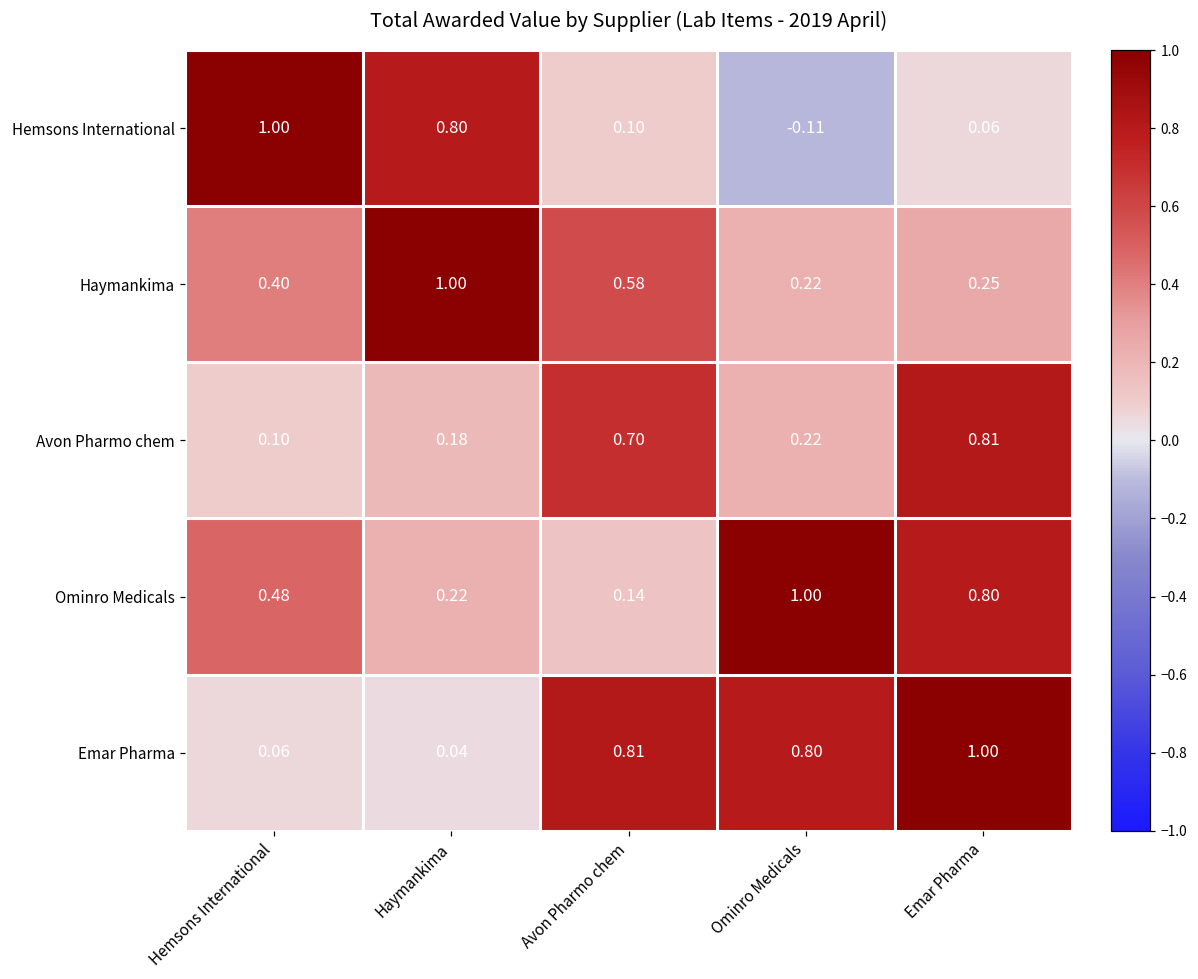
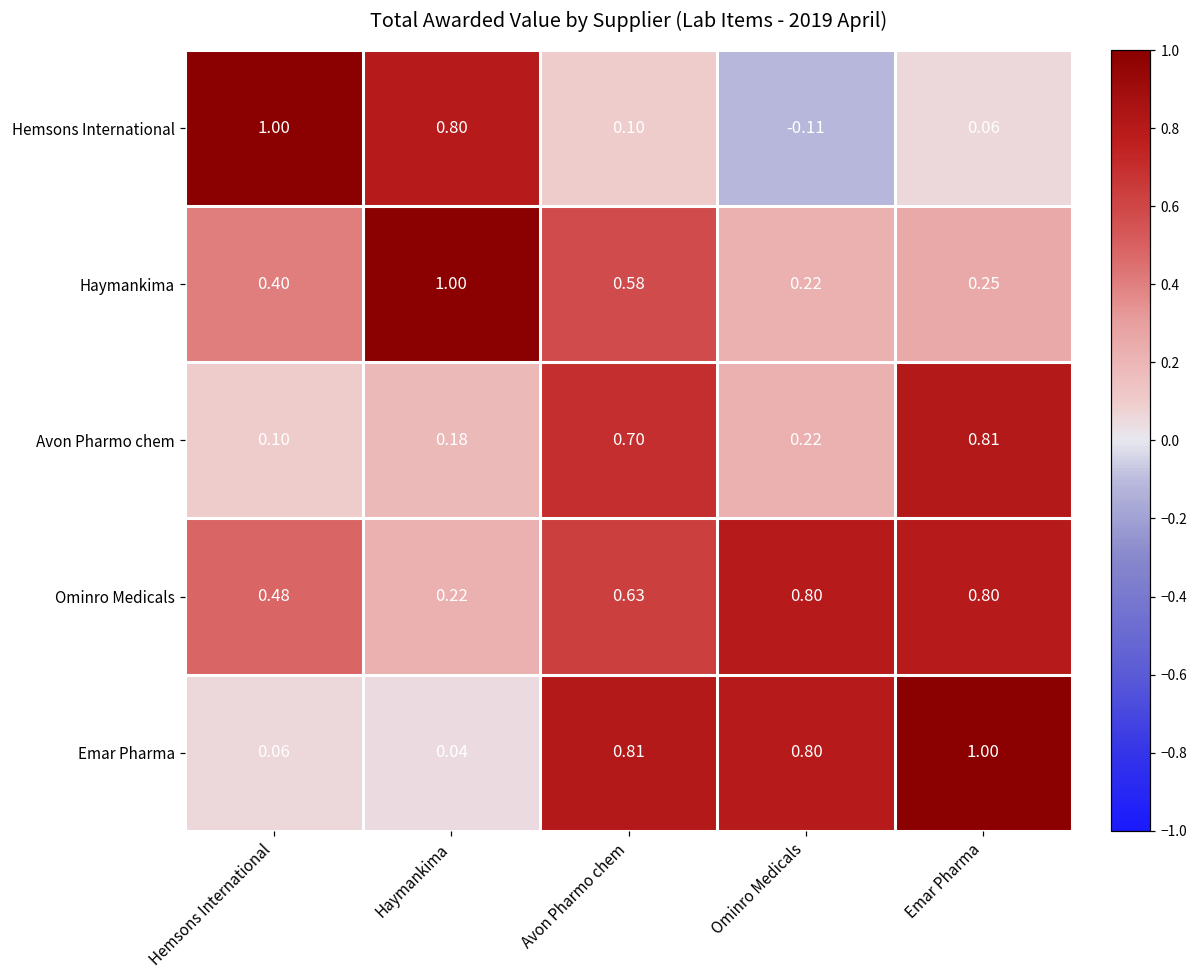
Ominro Medicals, Avon Pharmo chem: 0.14 -> 0.63
Ominro Medicals, Ominro Medicals: 1.00 -> 0.80
